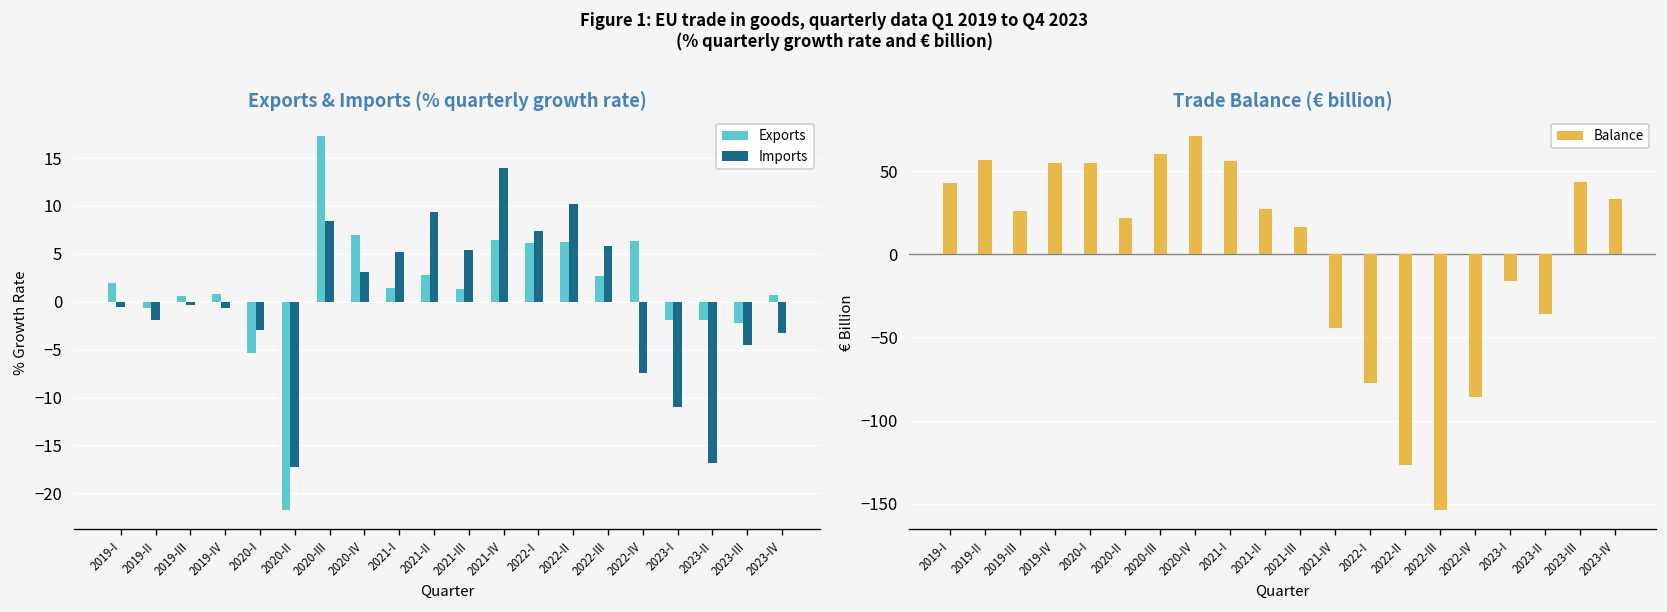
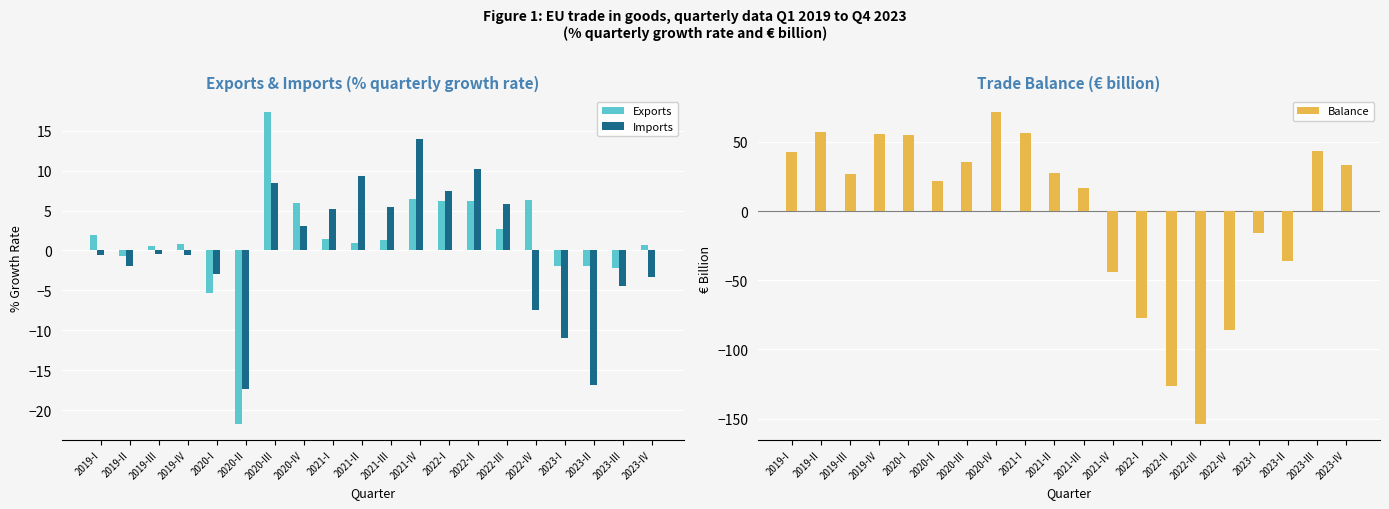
Exports & Imports (% quarterly growth rate), Exports, 2020-IV: 7 -> 6
Exports & Imports (% quarterly growth rate), Exports, 2021-II: 3 -> 1
Trade Balance (€ billion), 2020-III: 60 -> 36
